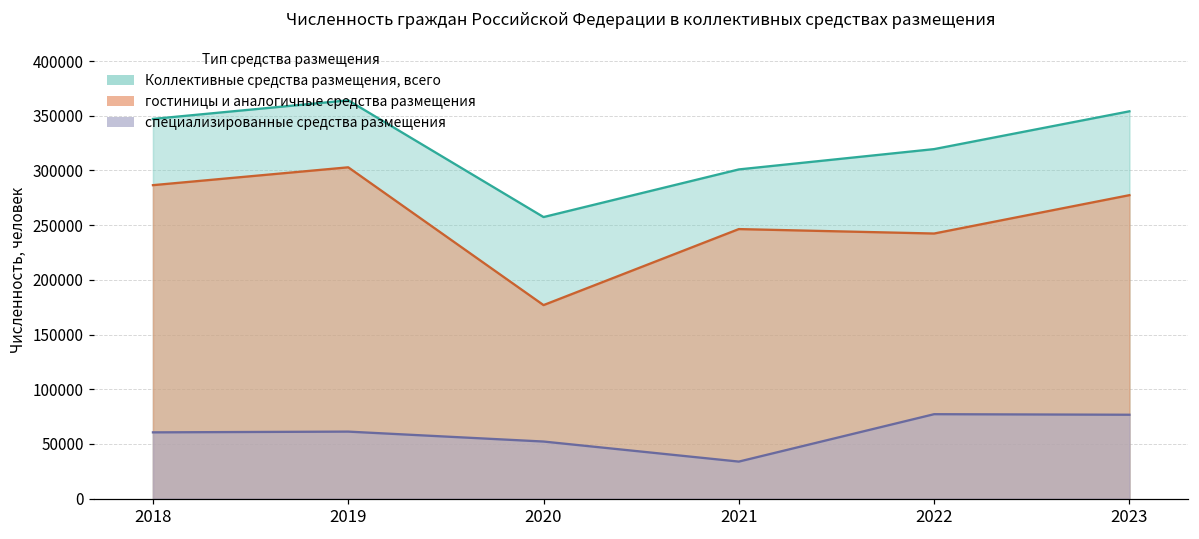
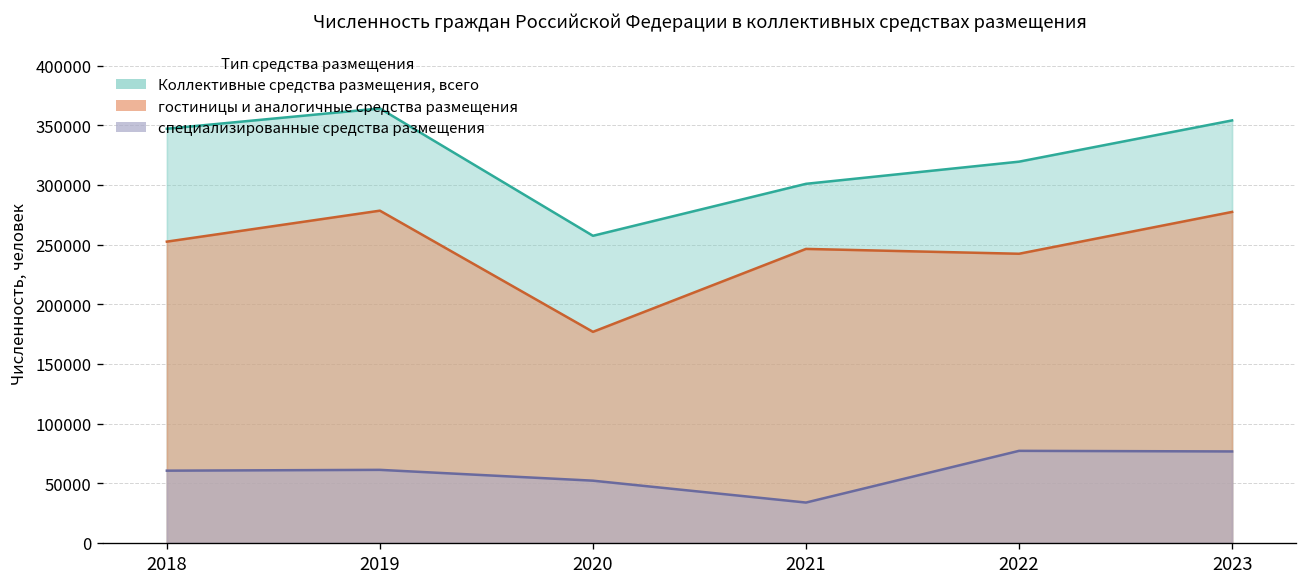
гостиницы и аналогичные средства размещения, 2018: 290000 -> 250000
гостиницы и аналогичные средства размещения, 2019: 300000 -> 280000
